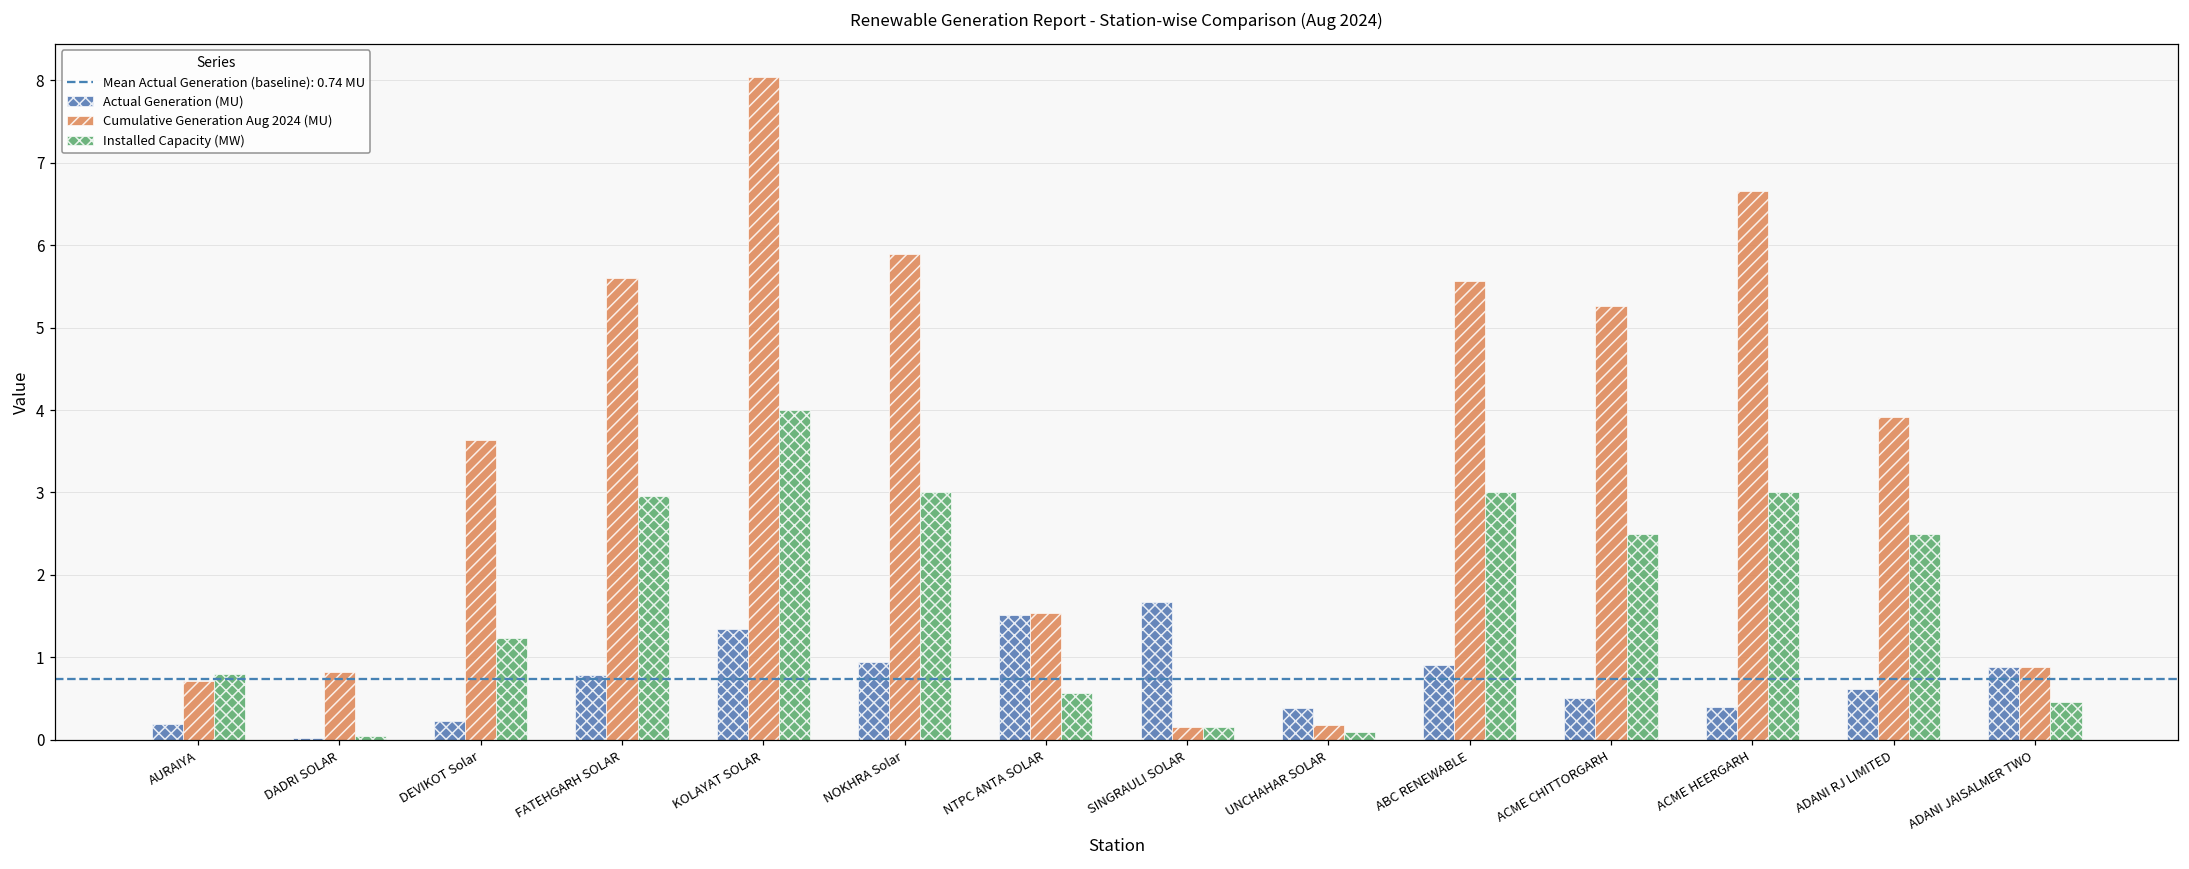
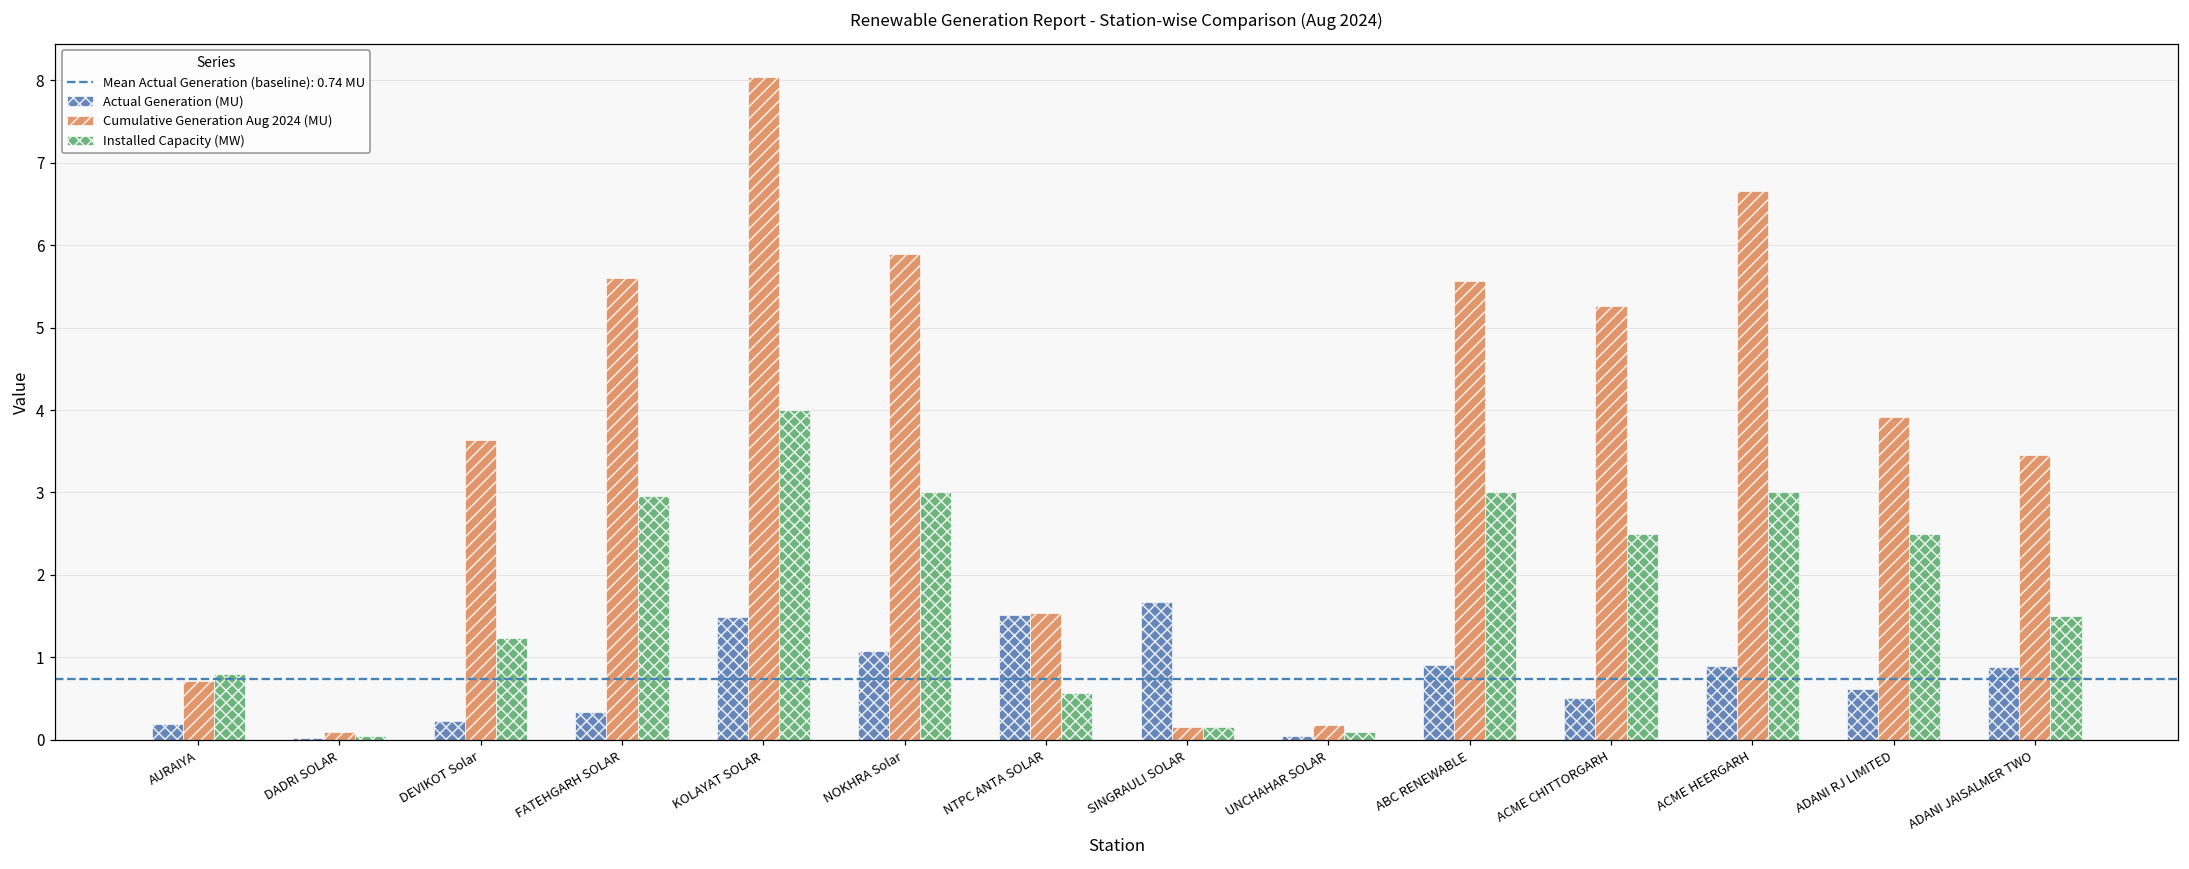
Cumulative Generation Aug 2024 (MU), DADRI SOLAR: 0.8 -> 0.1
Actual Generation (MU), FATEHGARH SOLAR: 0.8 -> 0.3
Actual Generation (MU), KOLAYAT SOLAR: 1.3 -> 1.5
Actual Generation (MU), NOKHRA Solar: 0.9 -> 1.1
Actual Generation (MU), UNCHAHAR SOLAR: 0.4 -> 0.1
Actual Generation (MU), ACME HEERGARH: 0.4 -> 0.9
Cumulative Generation Aug 2024 (MU), ADANI JAISALMER TWO: 0.9 -> 3.5
Installed Capacity (MW), ADANI JAISALMER TWO: 0.5 -> 1.5
